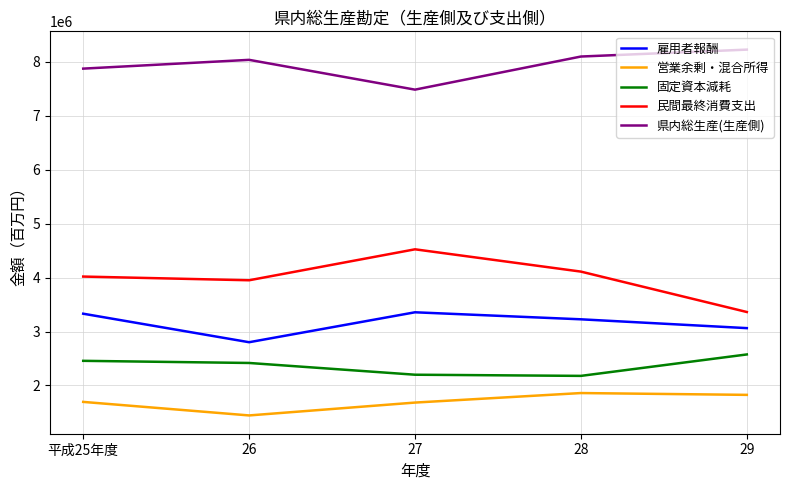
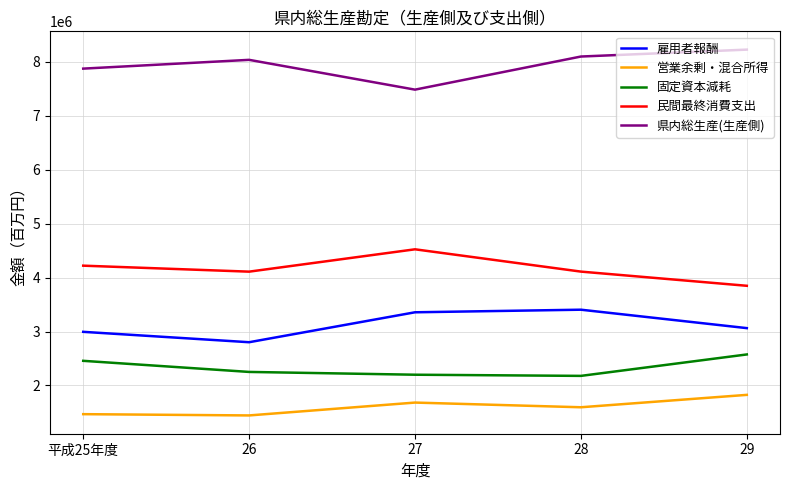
雇用者報酬, 平成25年度: 3300000 -> 3000000
営業余剰・混合所得, 平成25年度: 1700000 -> 1500000
民間最終消費支出, 平成25年度: 4000000 -> 4200000
固定資本減耗, 26: 2400000 -> 2300000
民間最終消費支出, 26: 4000000 -> 4100000
雇用者報酬, 28: 3200000 -> 3400000
営業余剰・混合所得, 28: 1900000 -> 1600000
民間最終消費支出, 29: 3400000 -> 3800000
